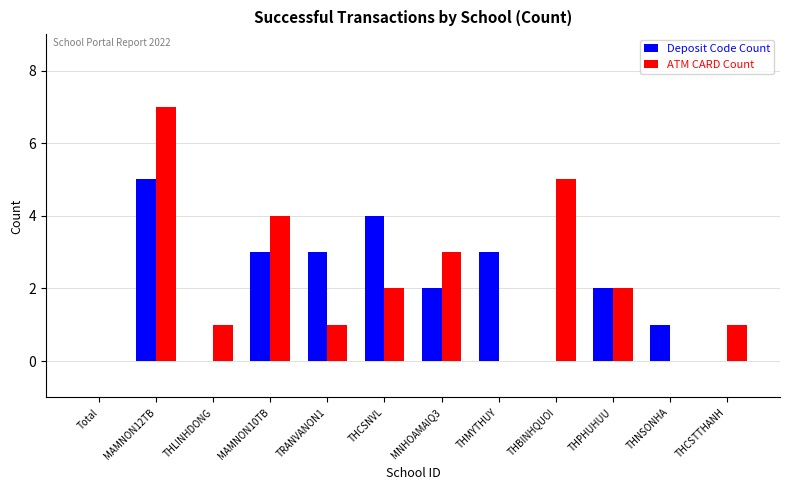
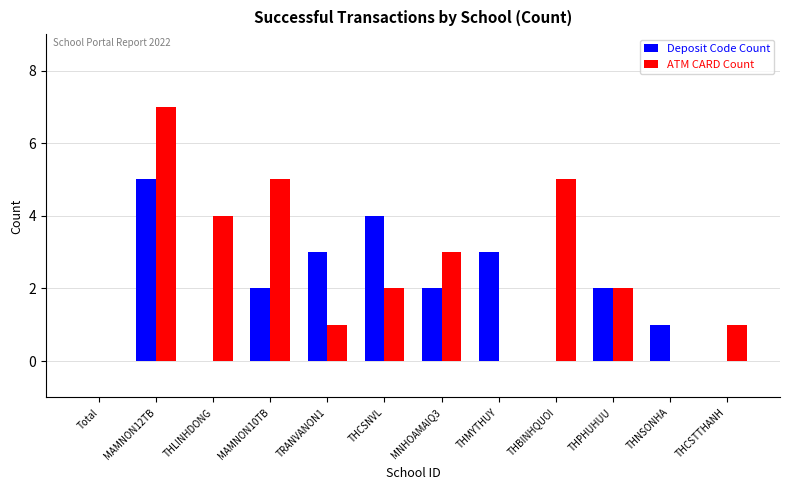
ATM CARD Count, THLINHDONG: 1 -> 4
Deposit Code Count, MAMNON10TB: 3 -> 2
ATM CARD Count, MAMNON10TB: 4 -> 5
